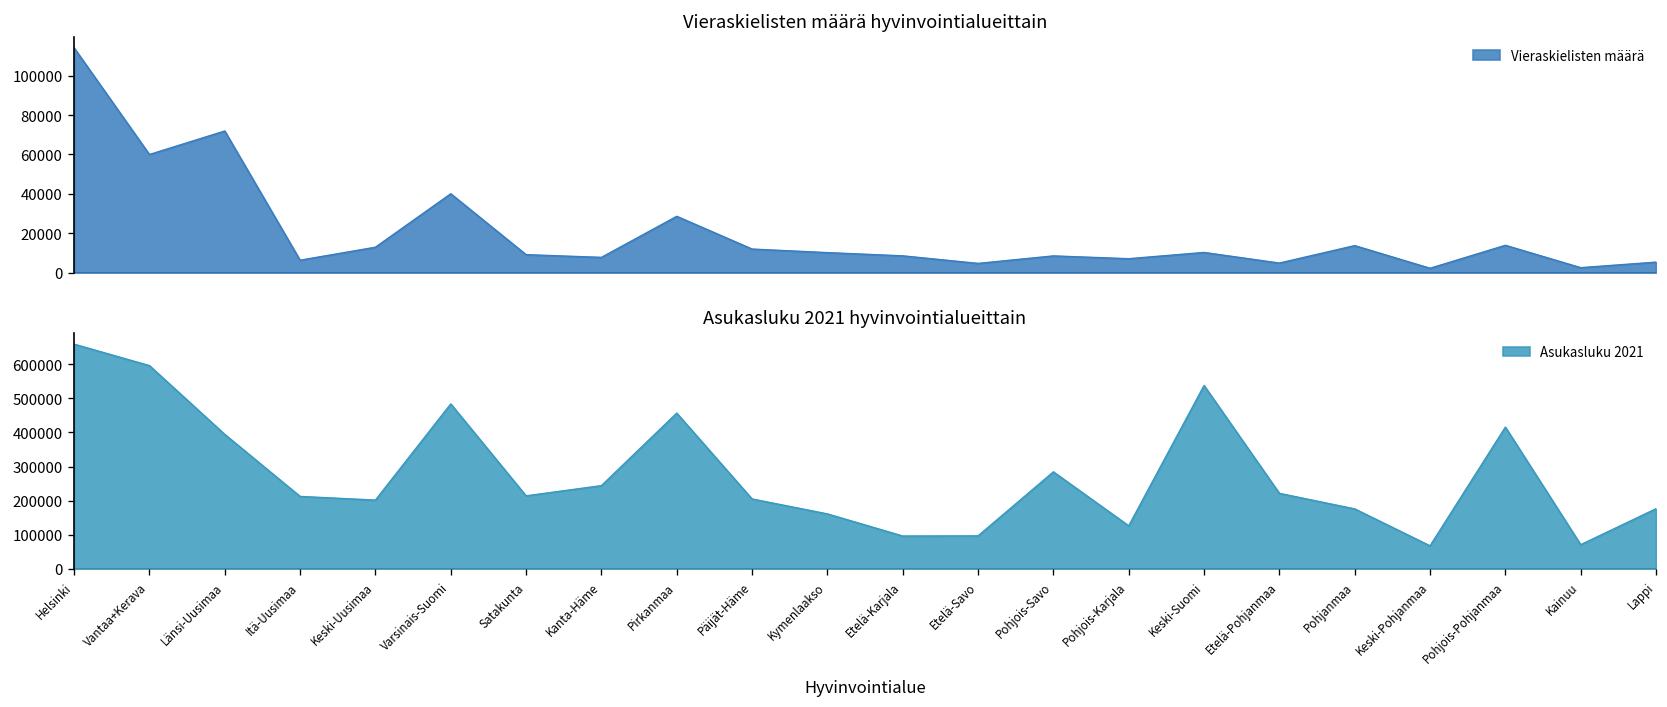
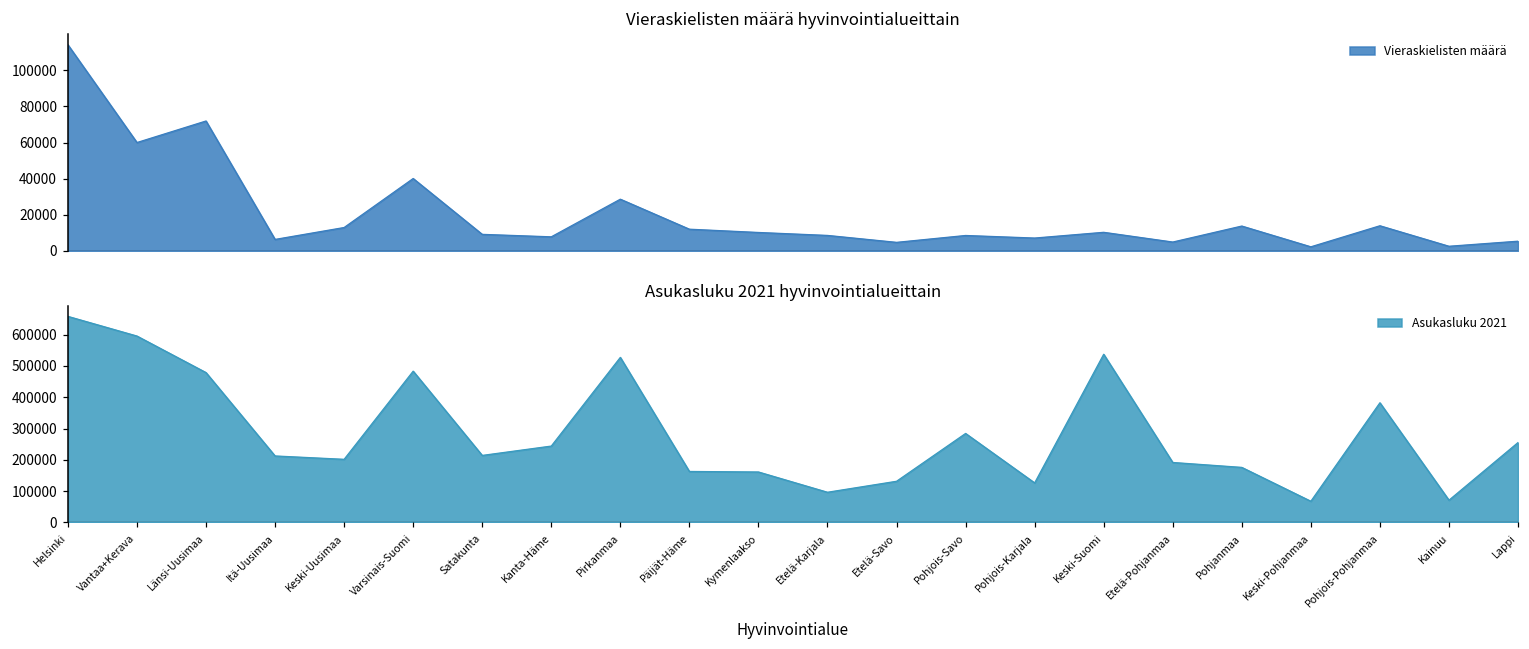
Asukasluku 2021 hyvinvointialueittain, Länsi-Uusimaa: 390000 -> 480000
Asukasluku 2021 hyvinvointialueittain, Pirkanmaa: 460000 -> 530000
Asukasluku 2021 hyvinvointialueittain, Päijät-Häme: 210000 -> 160000
Asukasluku 2021 hyvinvointialueittain, Etelä-Savo: 100000 -> 130000
Asukasluku 2021 hyvinvointialueittain, Etelä-Pohjanmaa: 220000 -> 190000
Asukasluku 2021 hyvinvointialueittain, Pohjois-Pohjanmaa: 420000 -> 380000
Asukasluku 2021 hyvinvointialueittain, Lappi: 180000 -> 260000
